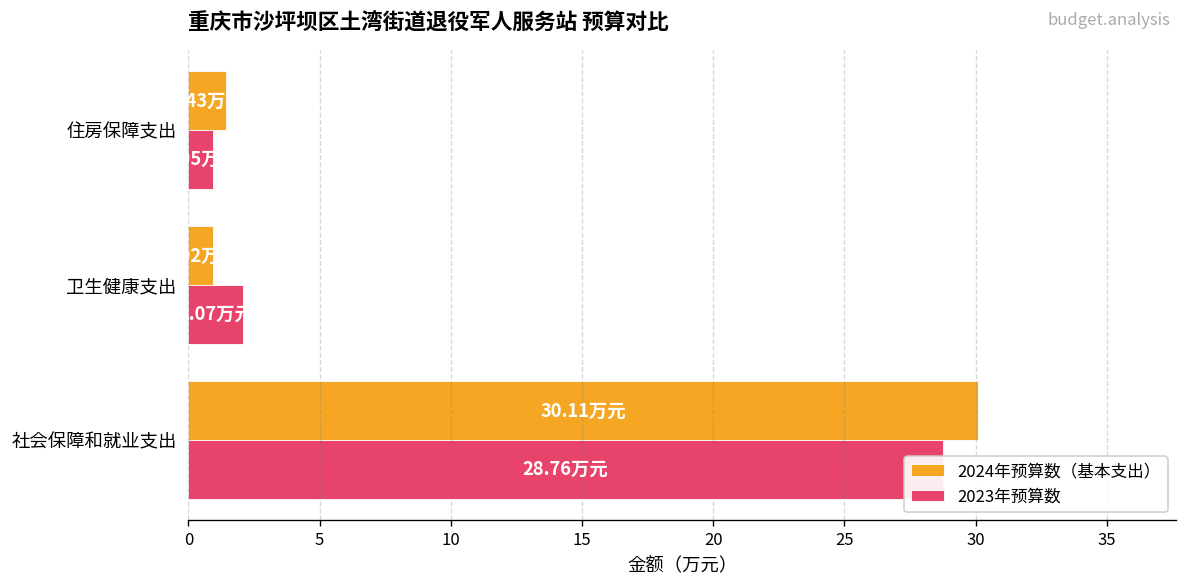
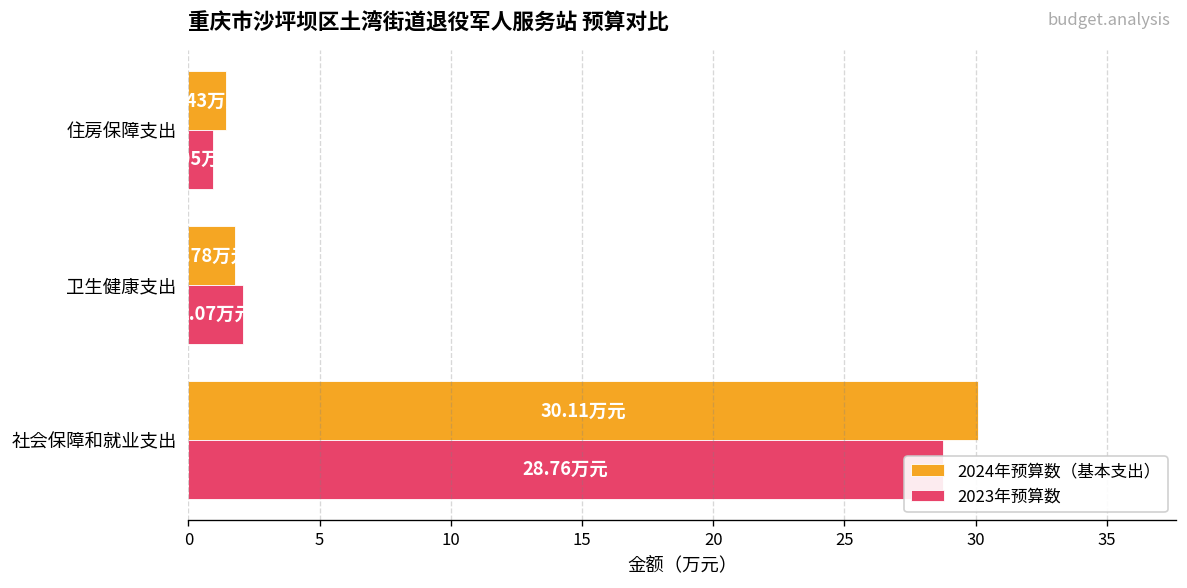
2024年预算数（基本支出）, 卫生健康支出: 0.9 -> 1.8
